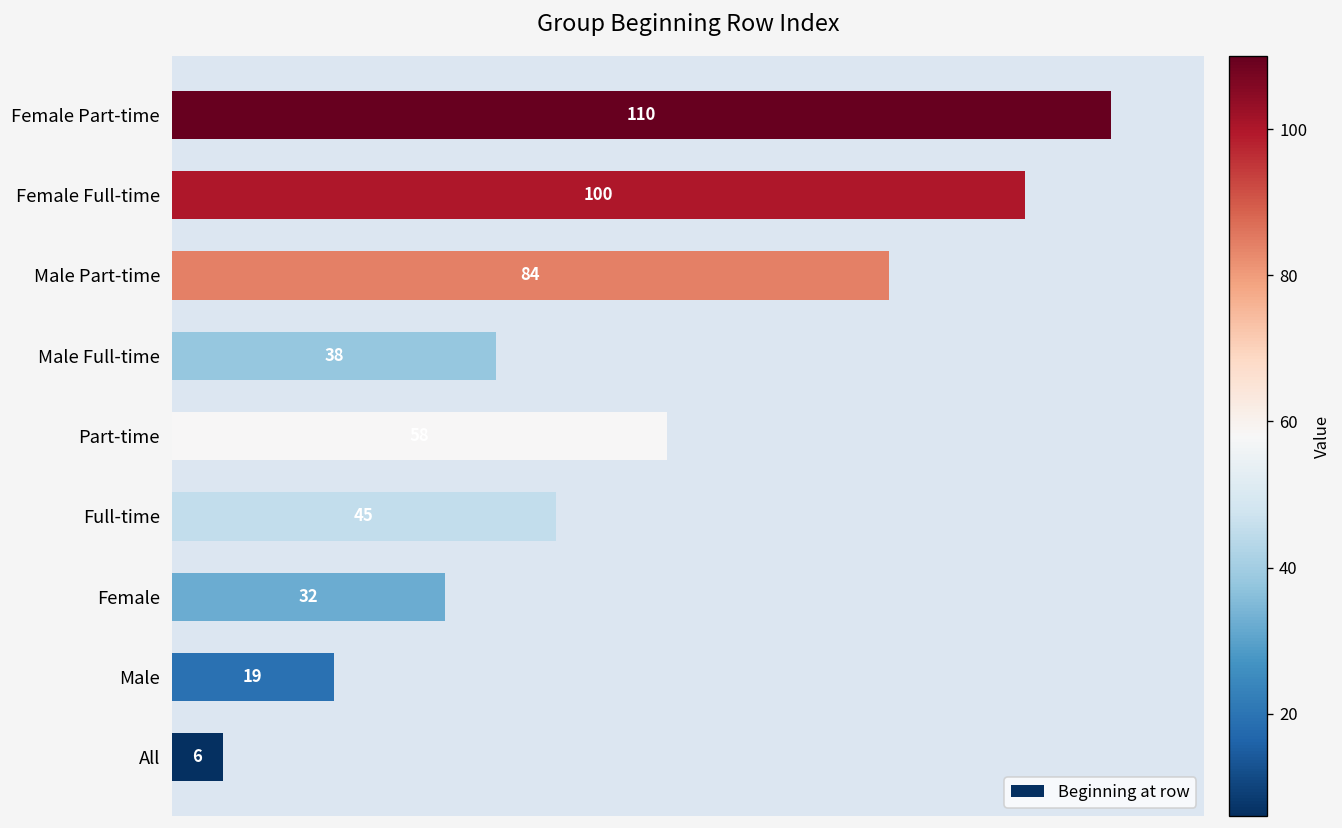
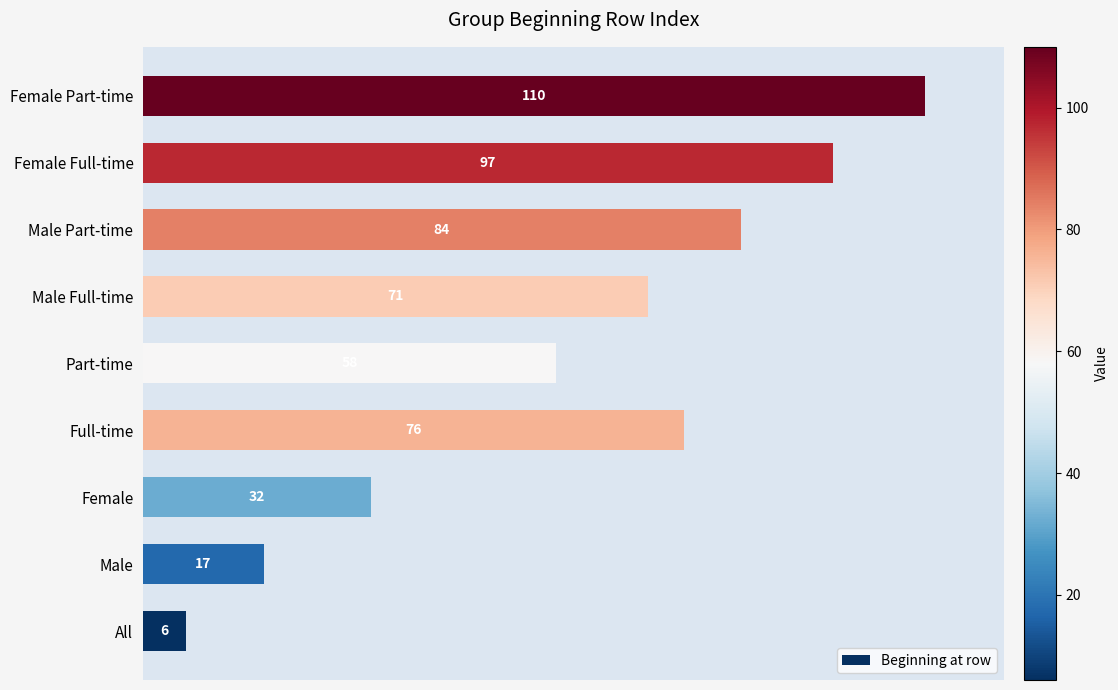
Female Full-time: 100 -> 97
Male Full-time: 38 -> 71
Full-time: 45 -> 76
Male: 19 -> 17
